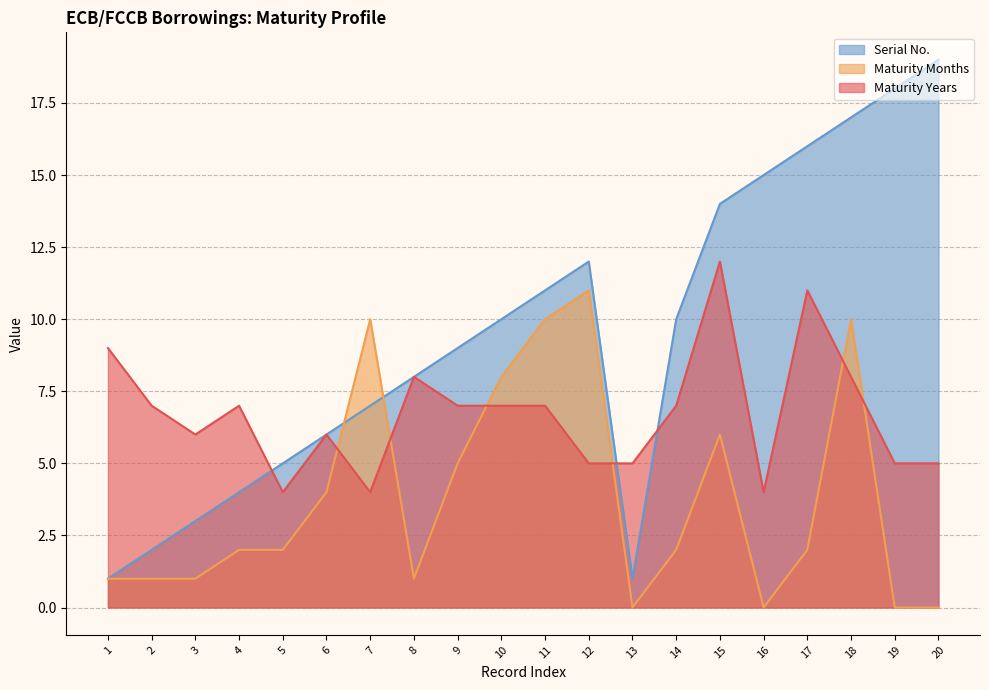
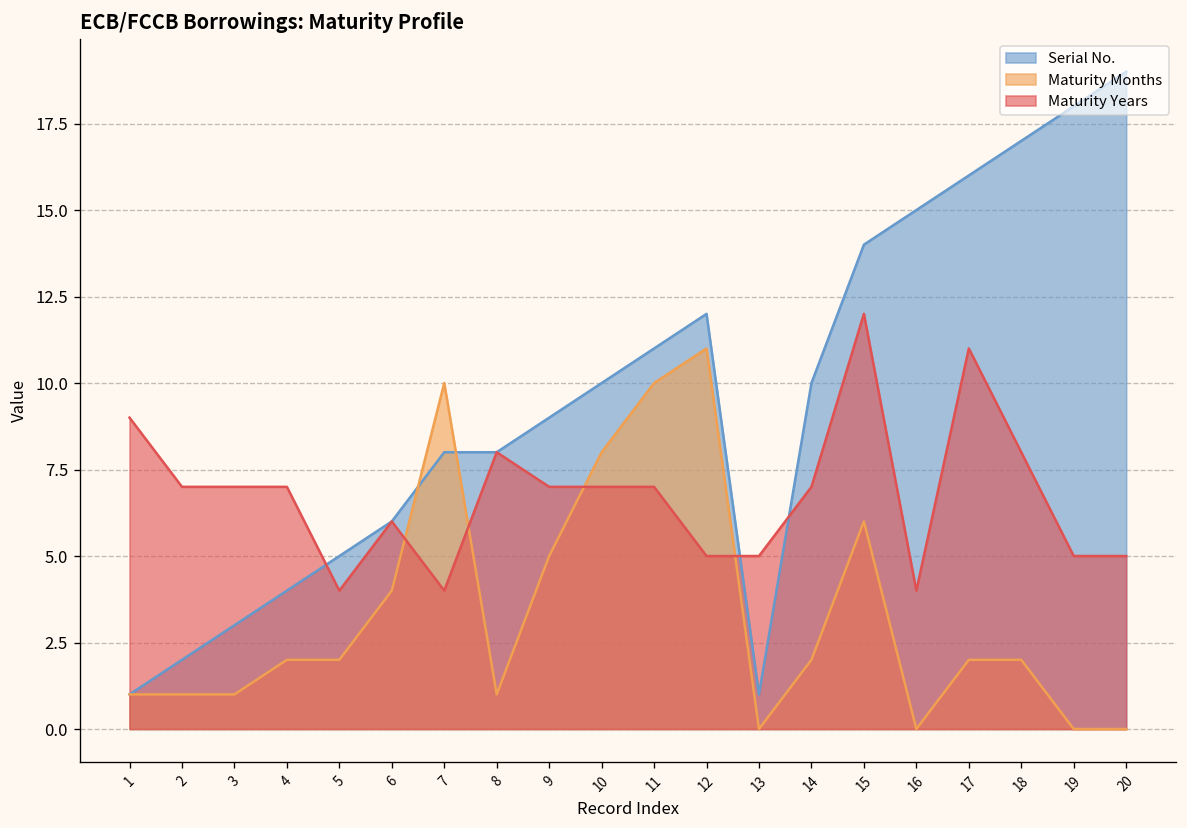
Maturity Years, 3: 6 -> 7
Serial No., 7: 7 -> 8
Maturity Months, 18: 10 -> 2
